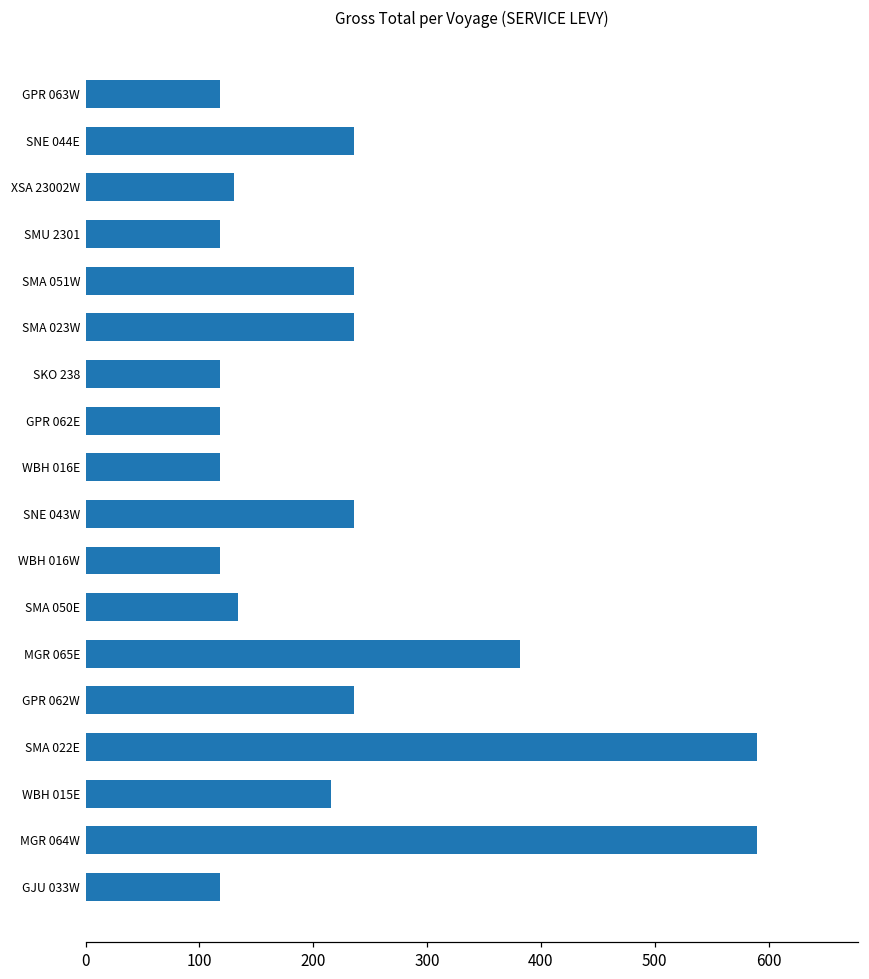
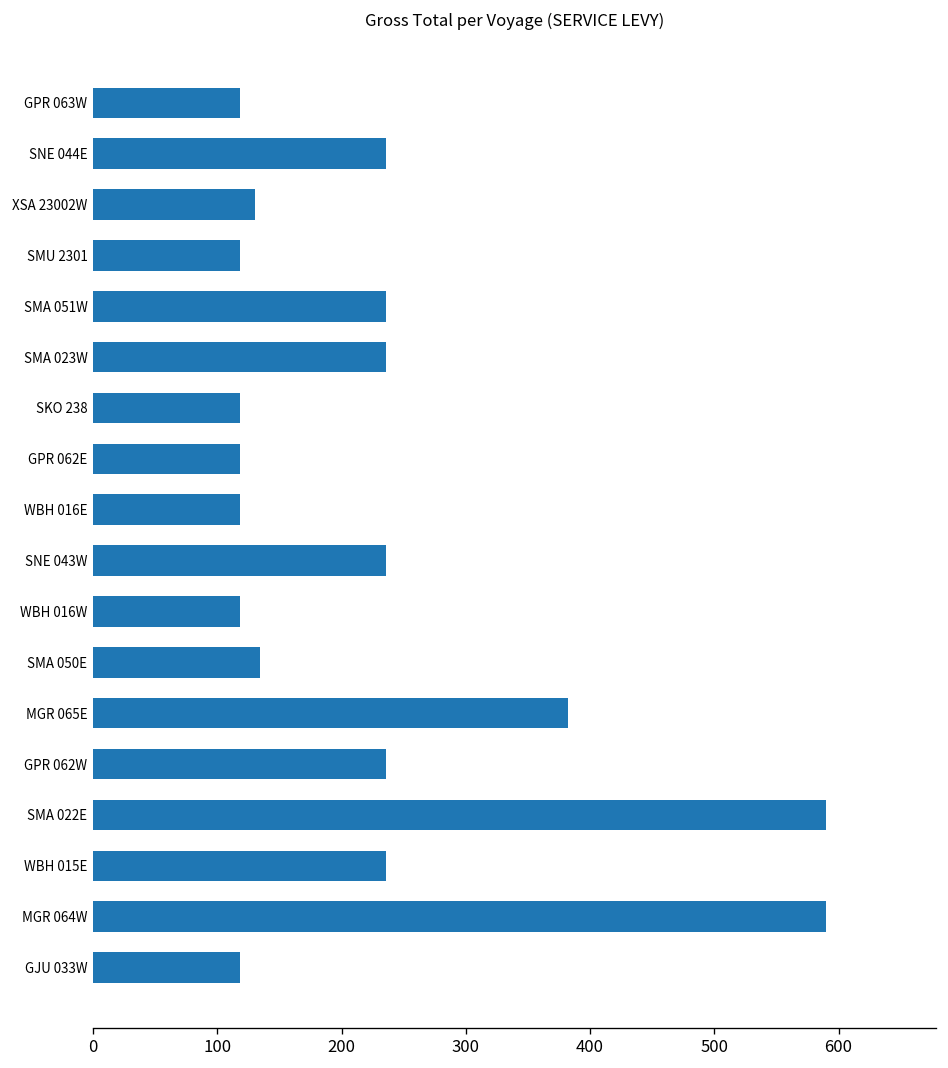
WBH 015E: 216 -> 236
